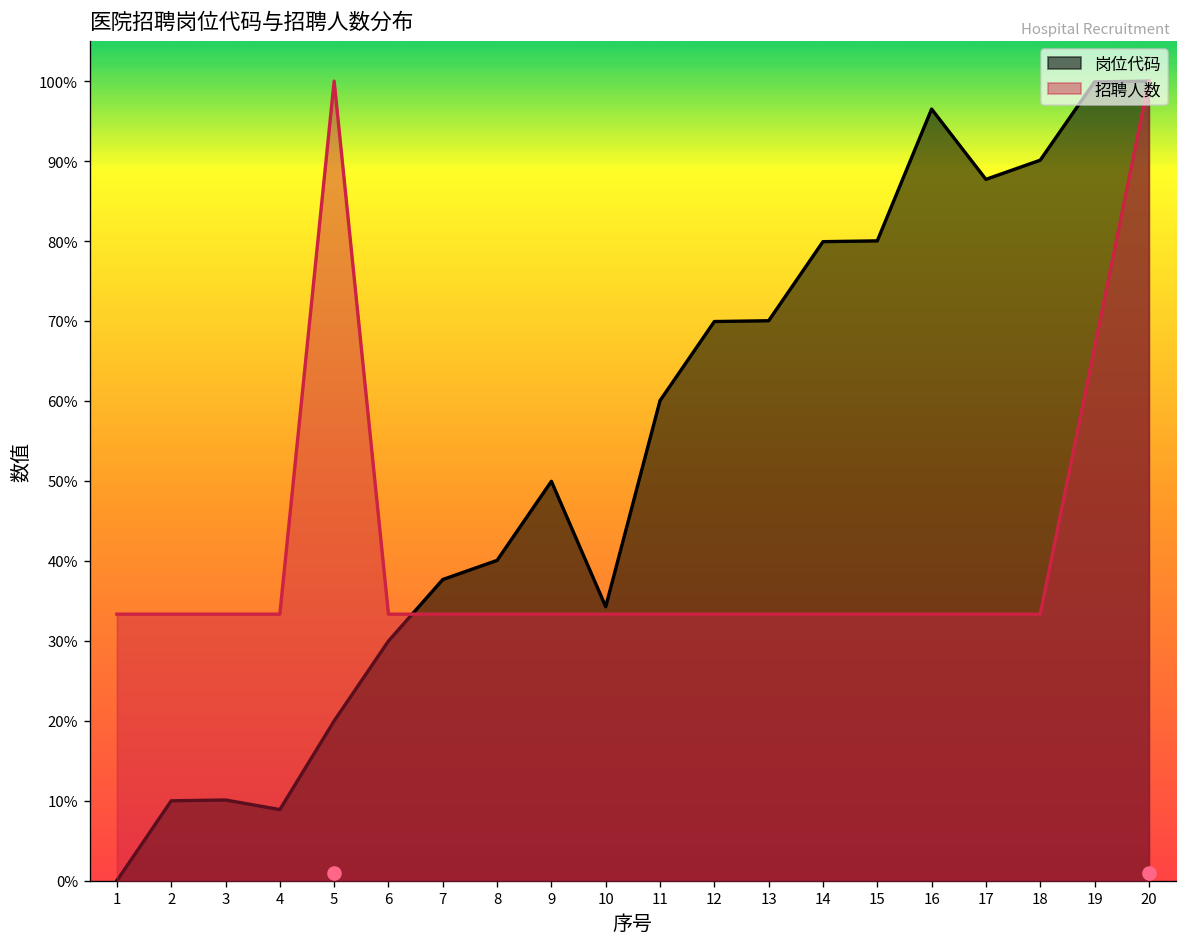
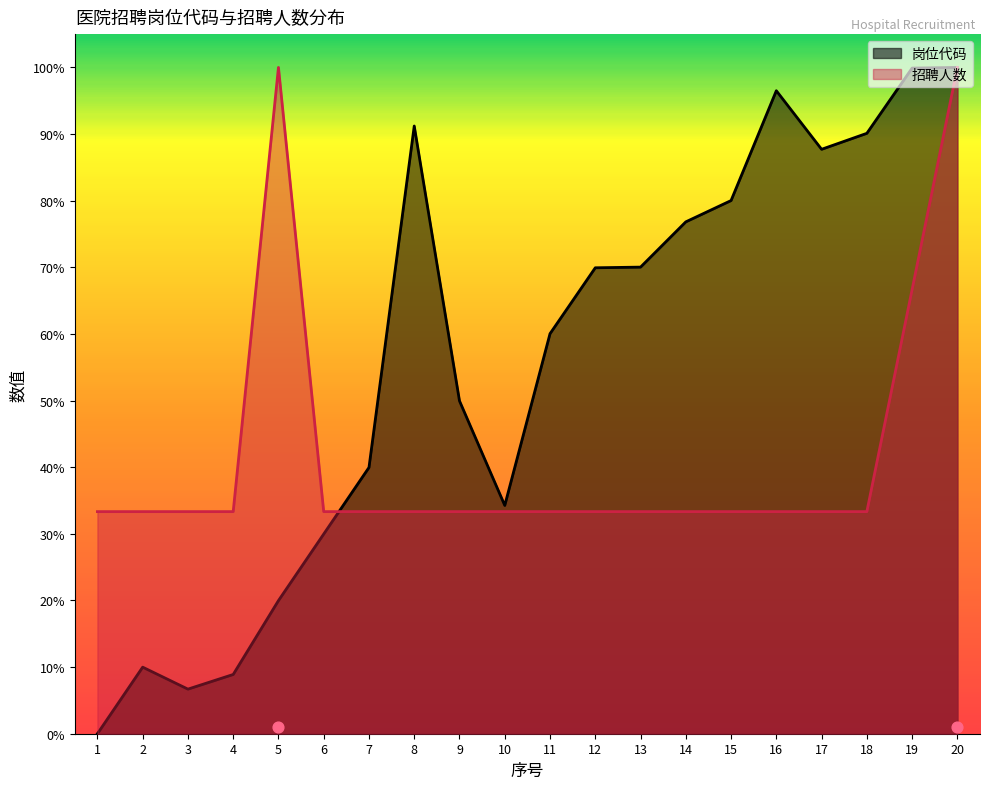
岗位代码, 3: 10% -> 7%
岗位代码, 7: 38% -> 40%
岗位代码, 8: 40% -> 91%
岗位代码, 14: 80% -> 77%
